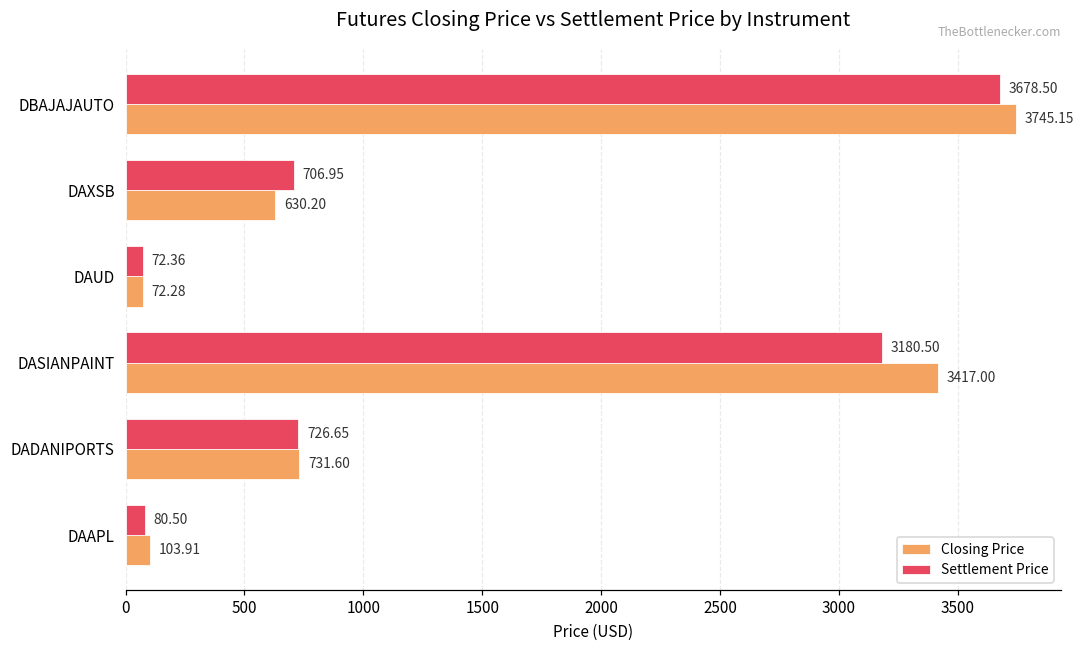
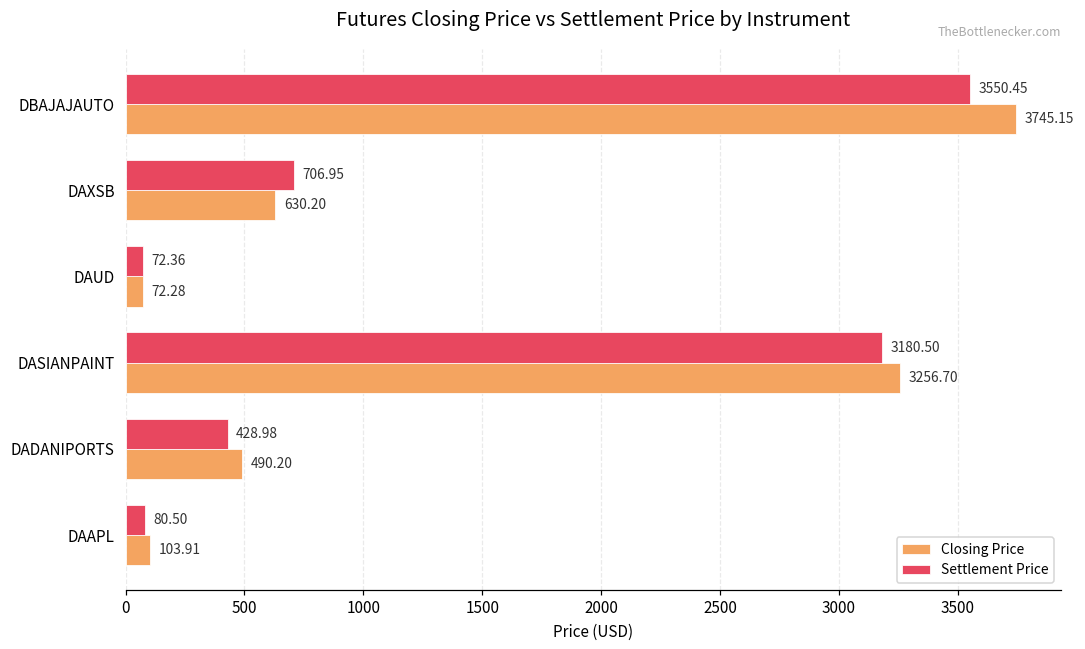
Settlement Price, DBAJAJAUTO: 3678.50 -> 3550.45
Closing Price, DASIANPAINT: 3417.00 -> 3256.70
Settlement Price, DADANIPORTS: 726.65 -> 428.98
Closing Price, DADANIPORTS: 731.60 -> 490.20
